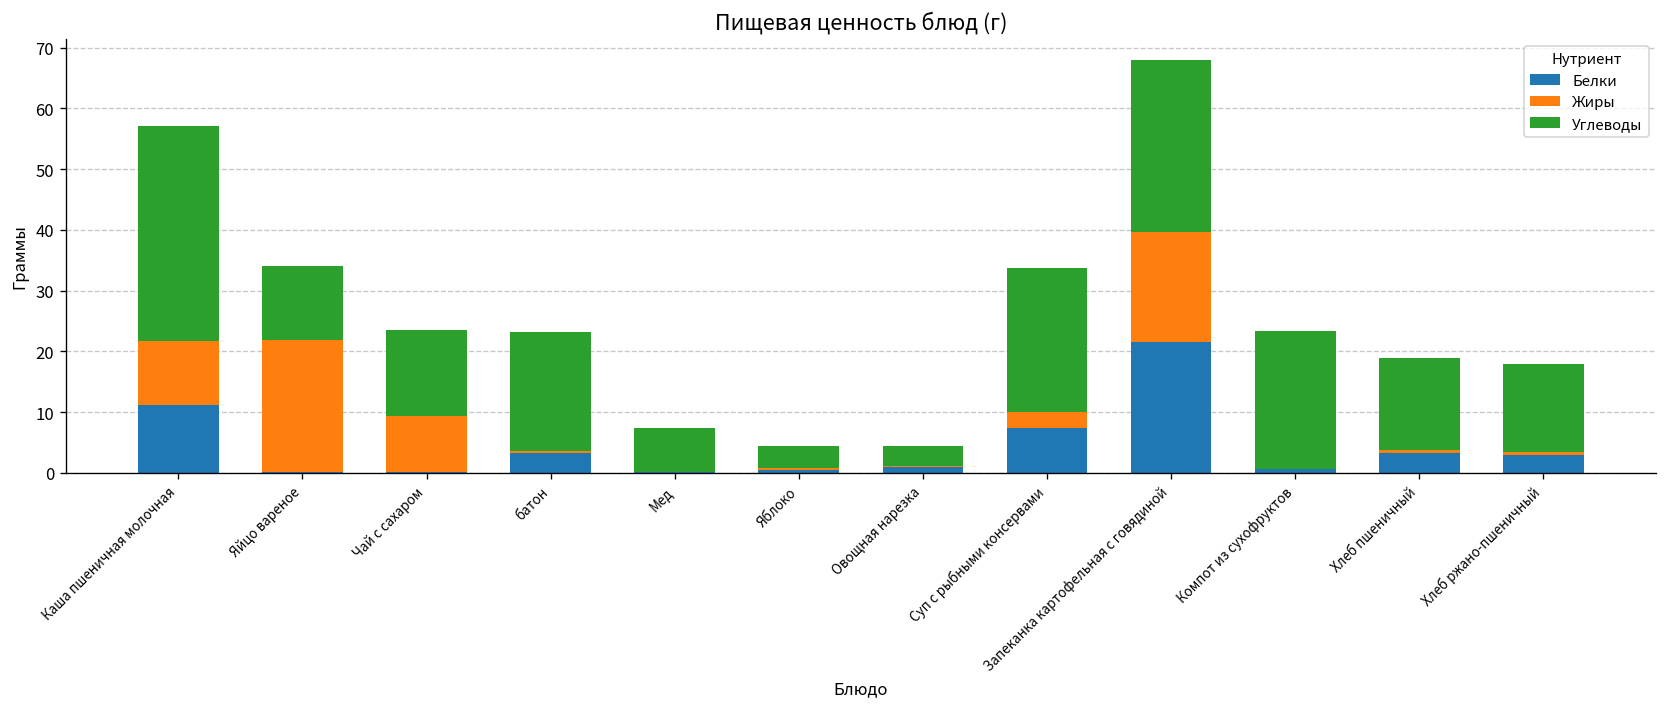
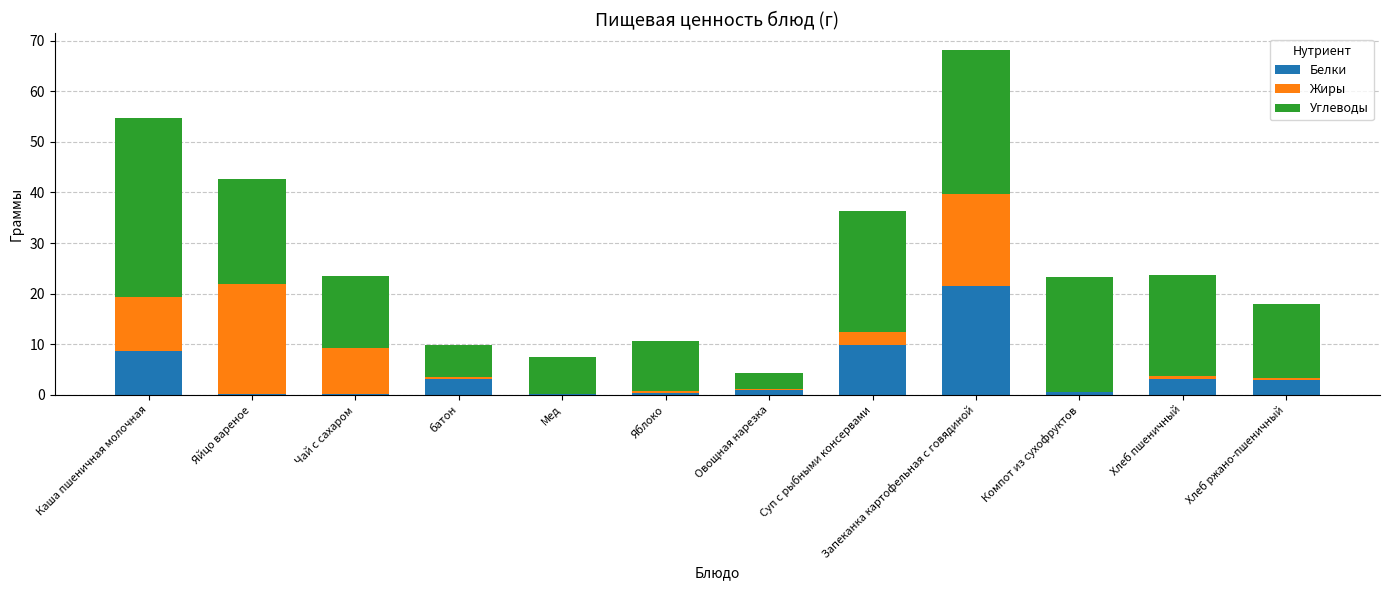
Белки, Каша пшеничная молочная: 11 -> 9
Углеводы, Яйцо вареное: 12 -> 21
Углеводы, батон: 20 -> 6
Углеводы, Яблоко: 4 -> 10
Белки, Суп с рыбными консервами: 7 -> 10
Углеводы, Хлеб пшеничный: 15 -> 20
